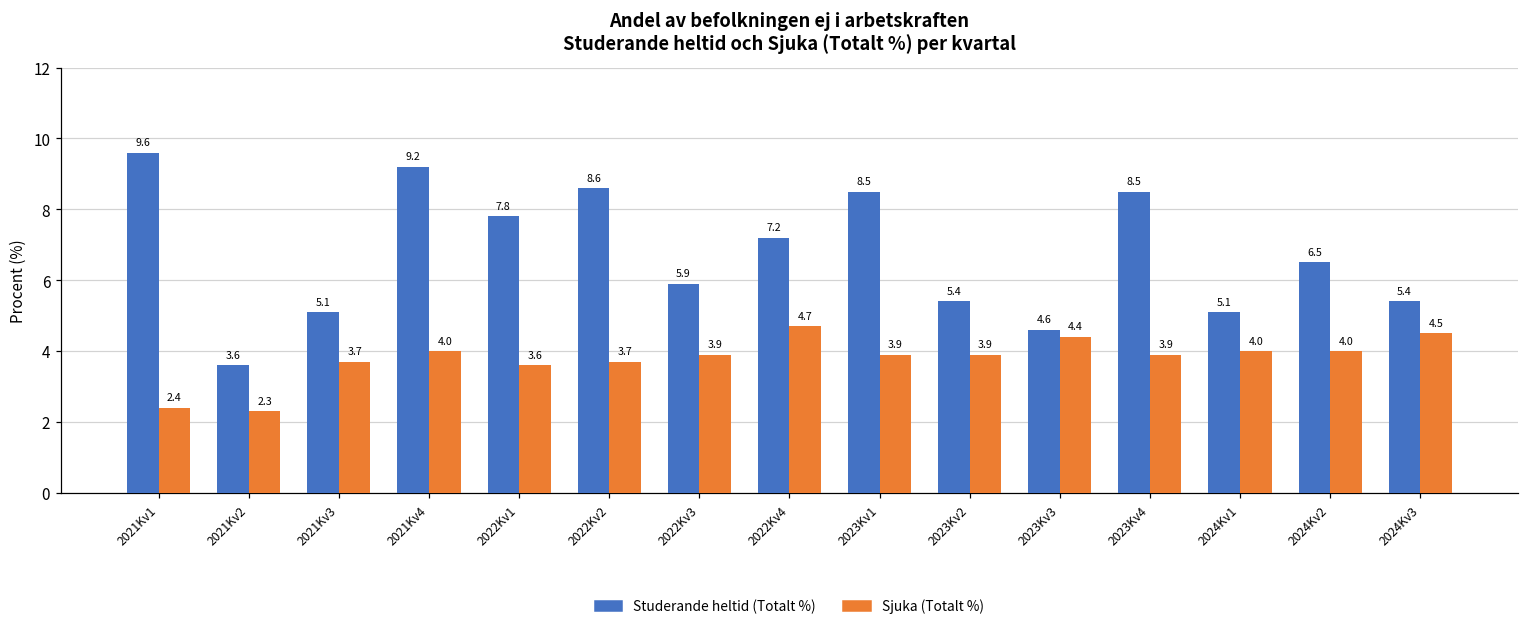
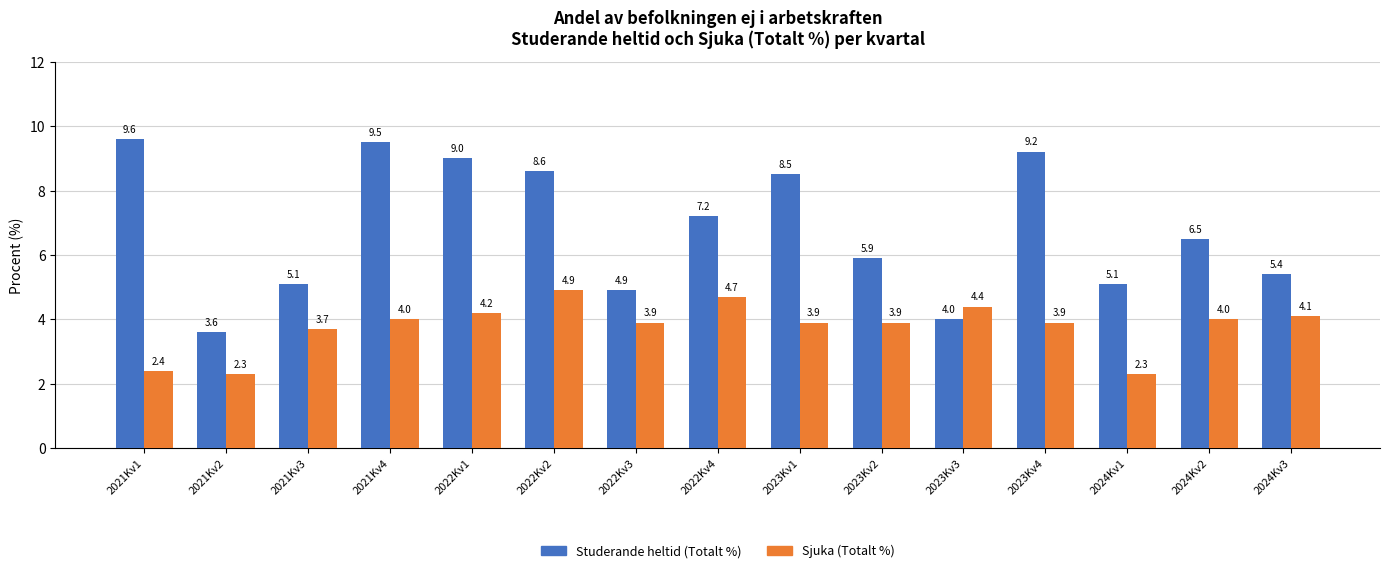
Studerande heltid (Totalt %), 2021Kv4: 9.2 -> 9.5
Studerande heltid (Totalt %), 2022Kv1: 7.8 -> 9.0
Sjuka (Totalt %), 2022Kv1: 3.6 -> 4.2
Sjuka (Totalt %), 2022Kv2: 3.7 -> 4.9
Studerande heltid (Totalt %), 2022Kv3: 5.9 -> 4.9
Studerande heltid (Totalt %), 2023Kv2: 5.4 -> 5.9
Studerande heltid (Totalt %), 2023Kv3: 4.6 -> 4.0
Studerande heltid (Totalt %), 2023Kv4: 8.5 -> 9.2
Sjuka (Totalt %), 2024Kv1: 4.0 -> 2.3
Sjuka (Totalt %), 2024Kv3: 4.5 -> 4.1
